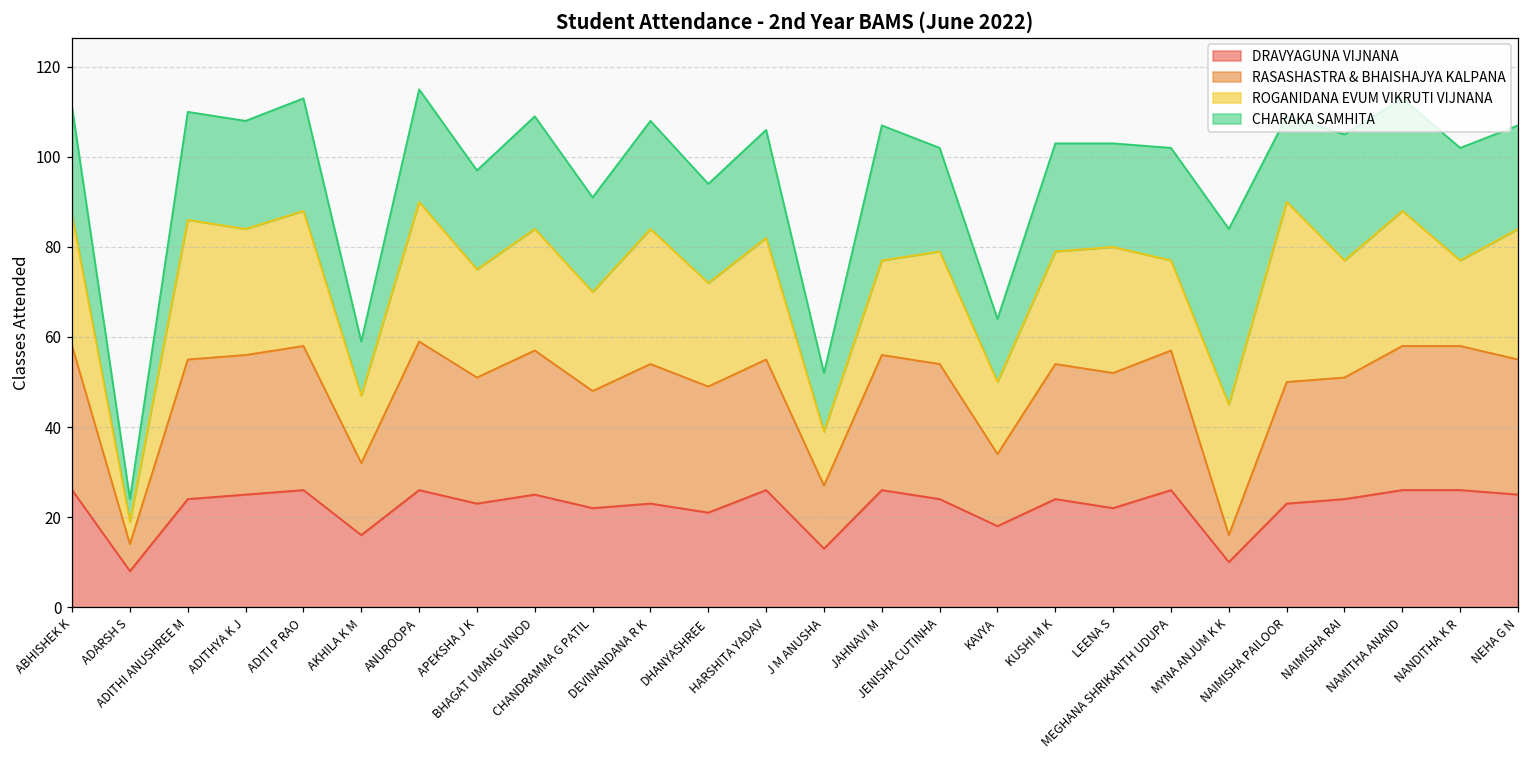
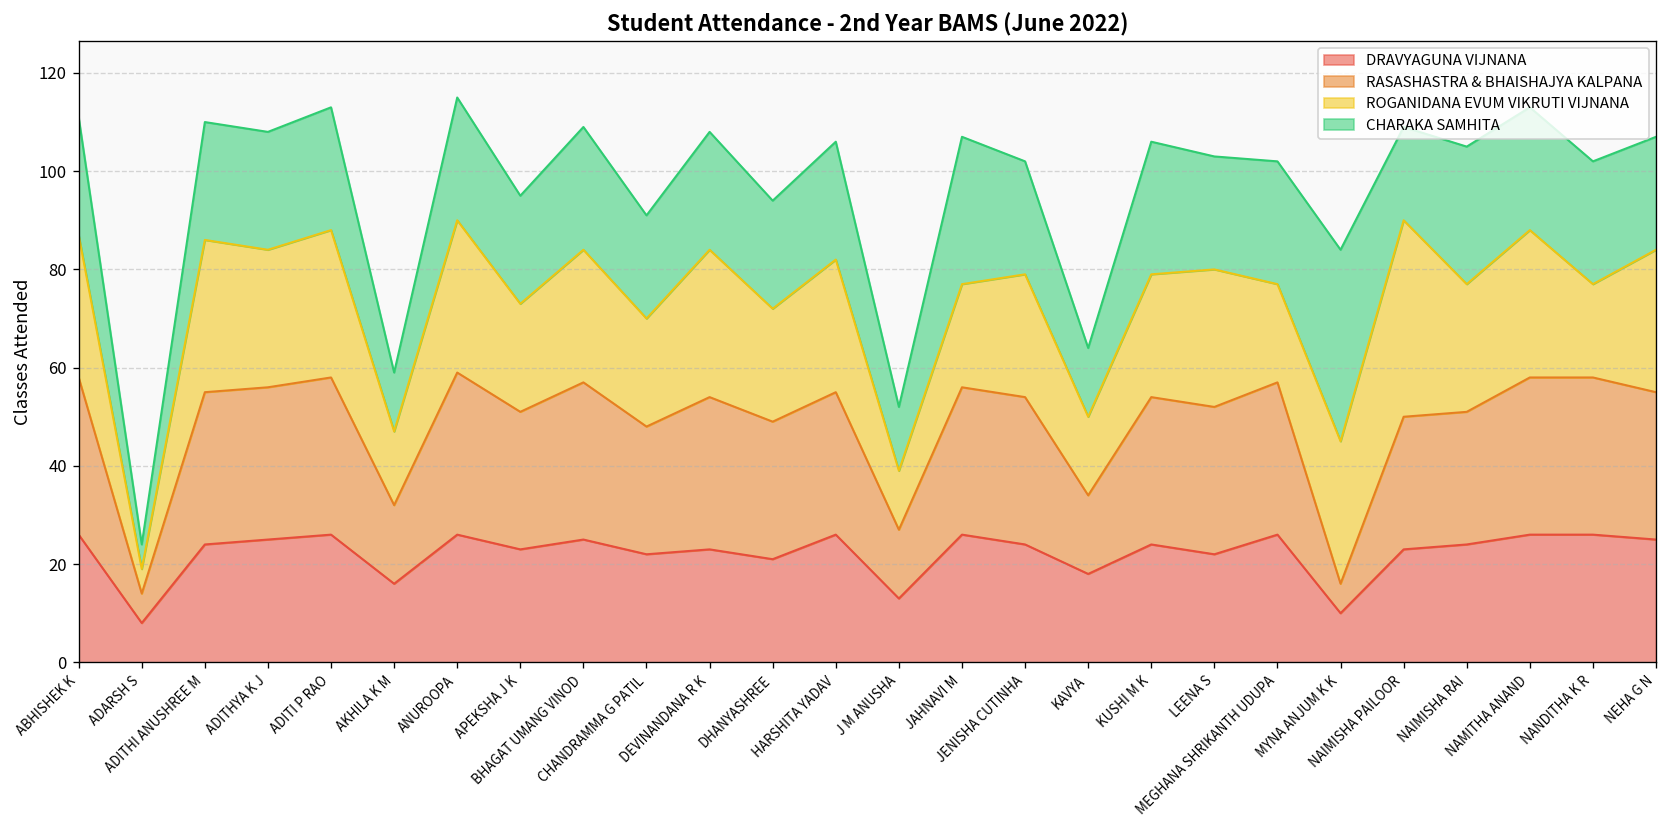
ROGANIDANA EVUM VIKRUTI VIJNANA, APEKSHA J K: 24 -> 22
CHARAKA SAMHITA, KUSHI M K: 24 -> 27
